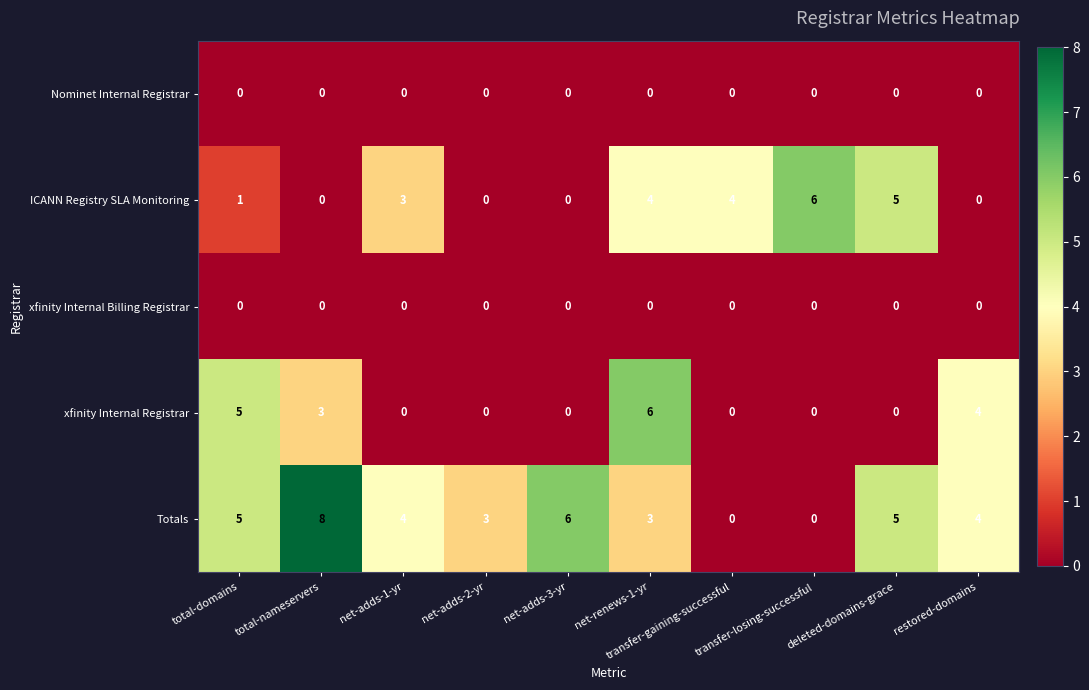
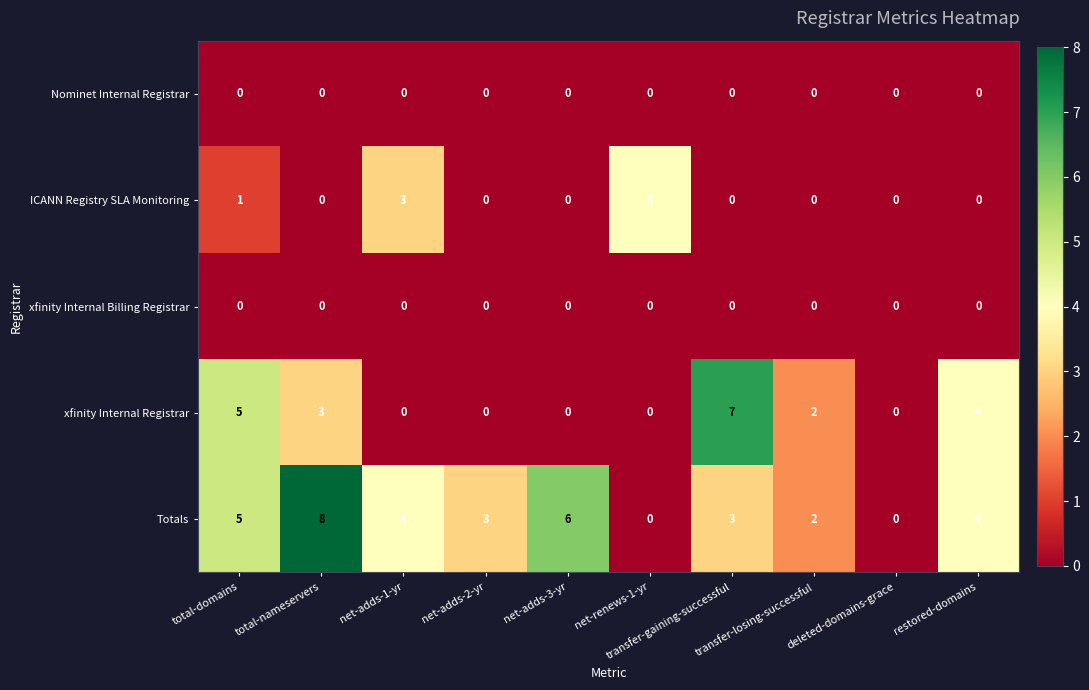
ICANN Registry SLA Monitoring, transfer-gaining-successful: 4 -> 0
ICANN Registry SLA Monitoring, transfer-losing-successful: 6 -> 0
ICANN Registry SLA Monitoring, deleted-domains-grace: 5 -> 0
xfinity Internal Registrar, net-renews-1-yr: 6 -> 0
xfinity Internal Registrar, transfer-gaining-successful: 0 -> 7
xfinity Internal Registrar, transfer-losing-successful: 0 -> 2
Totals, net-renews-1-yr: 3 -> 0
Totals, transfer-gaining-successful: 0 -> 3
Totals, transfer-losing-successful: 0 -> 2
Totals, deleted-domains-grace: 5 -> 0
